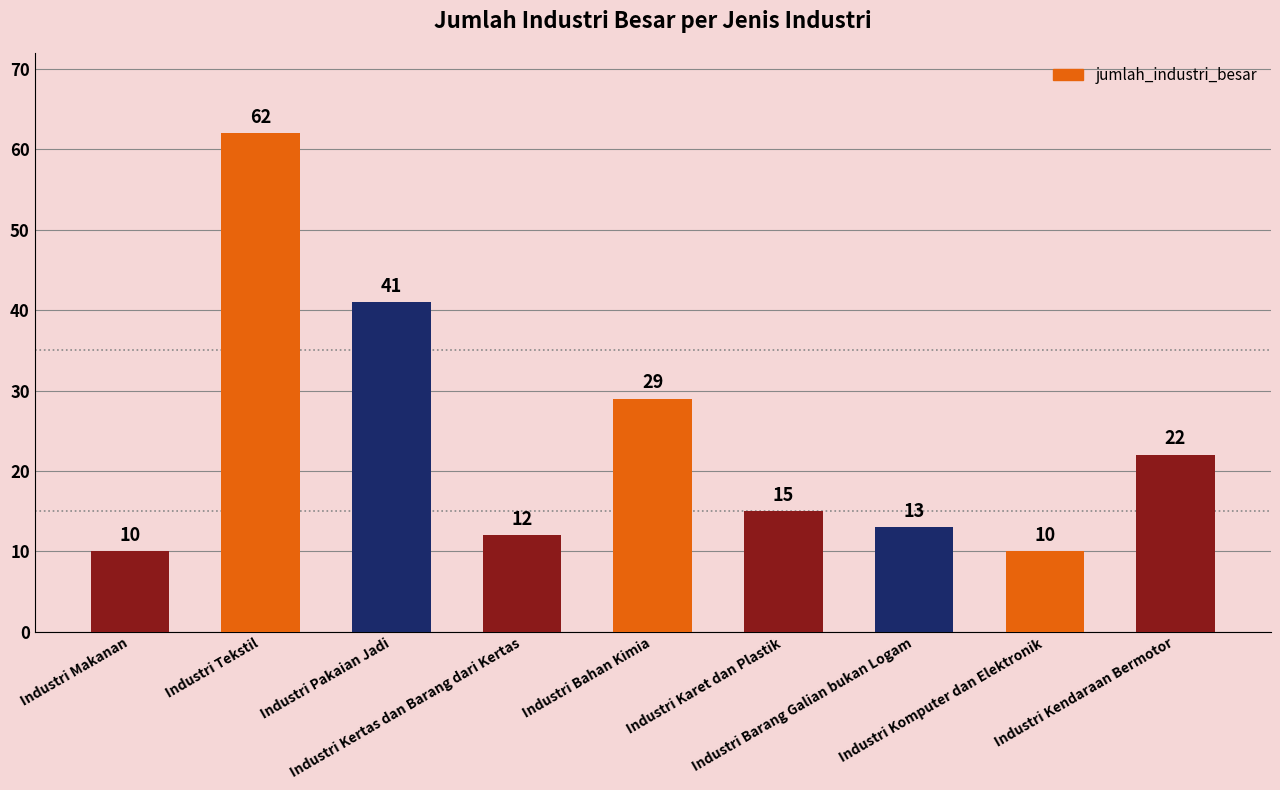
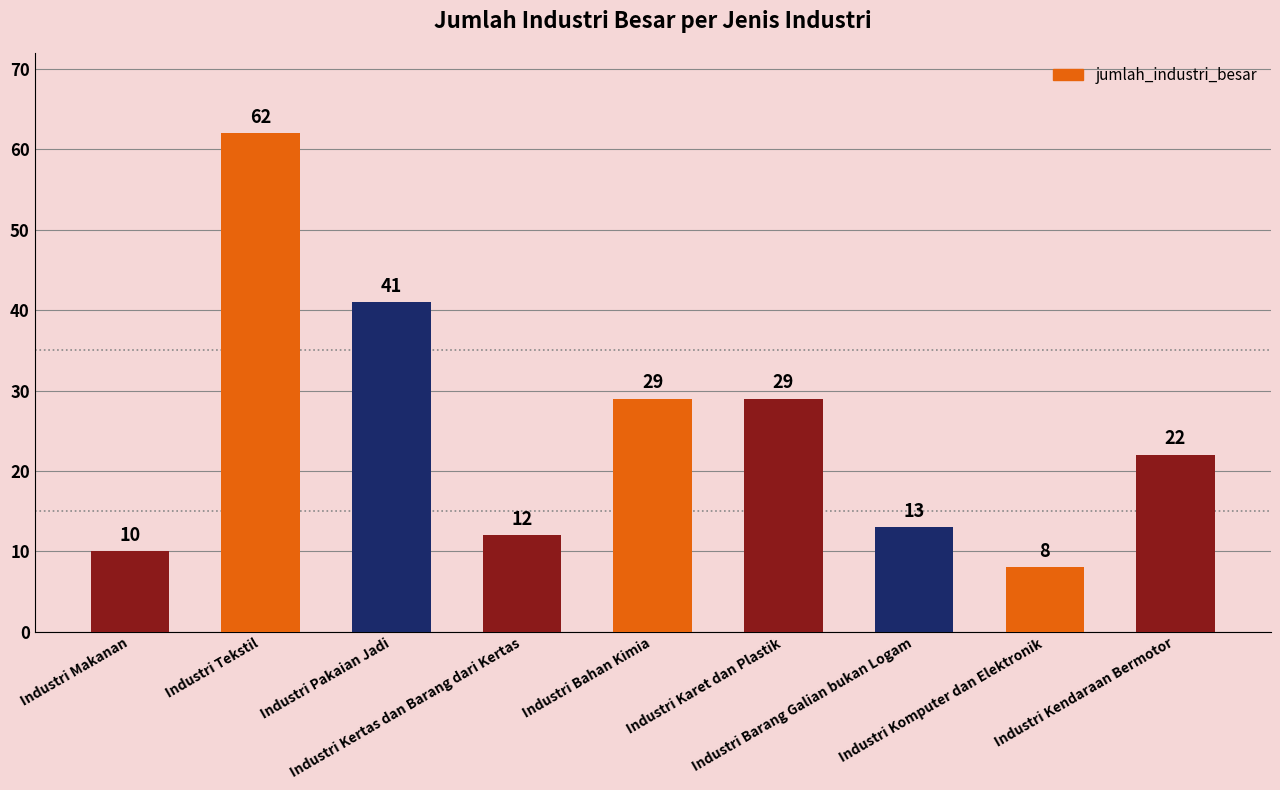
Industri Karet dan Plastik: 15 -> 29
Industri Komputer dan Elektronik: 10 -> 8
